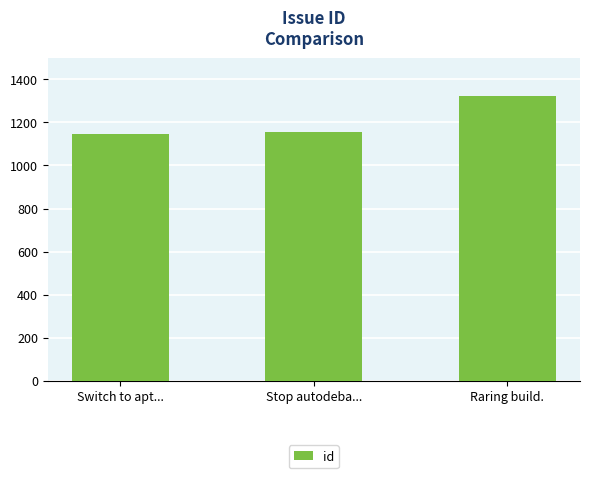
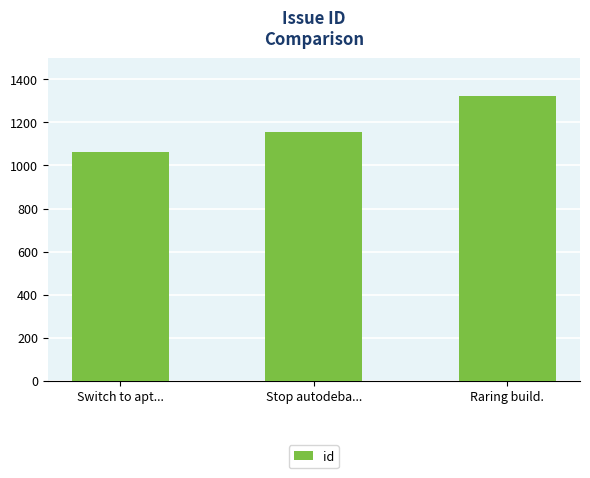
Switch to apt...: 1150 -> 1060
